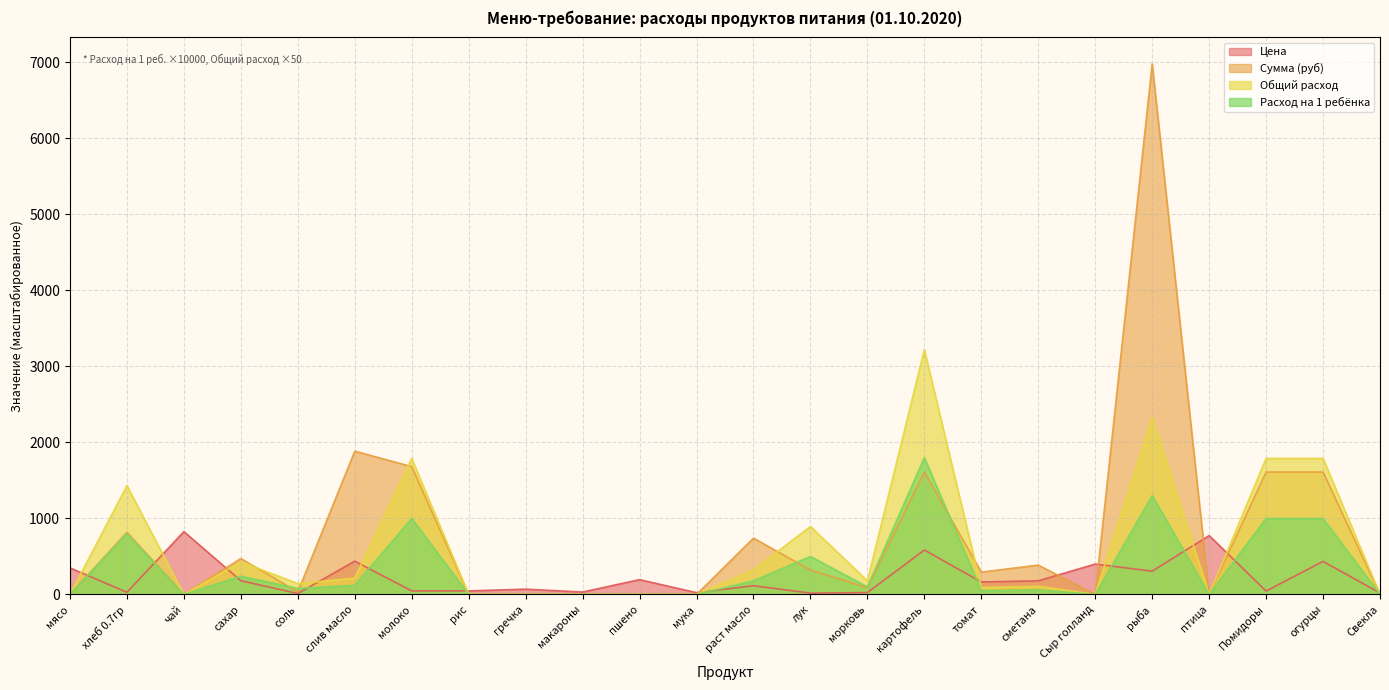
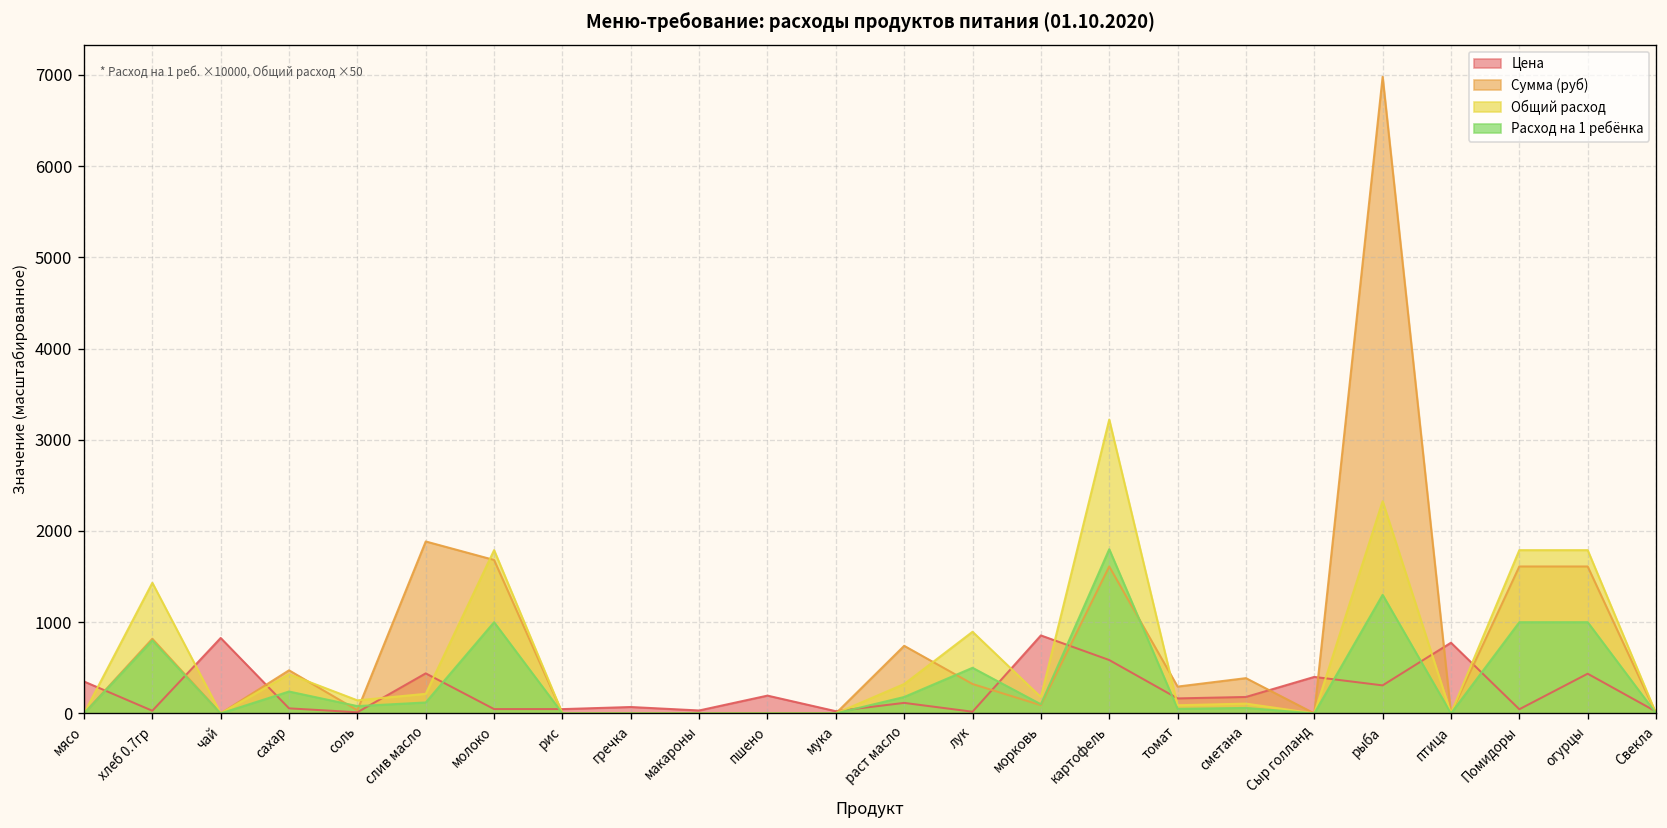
Цена, сахар: 200 -> 100
Цена, морковь: 0 -> 900
